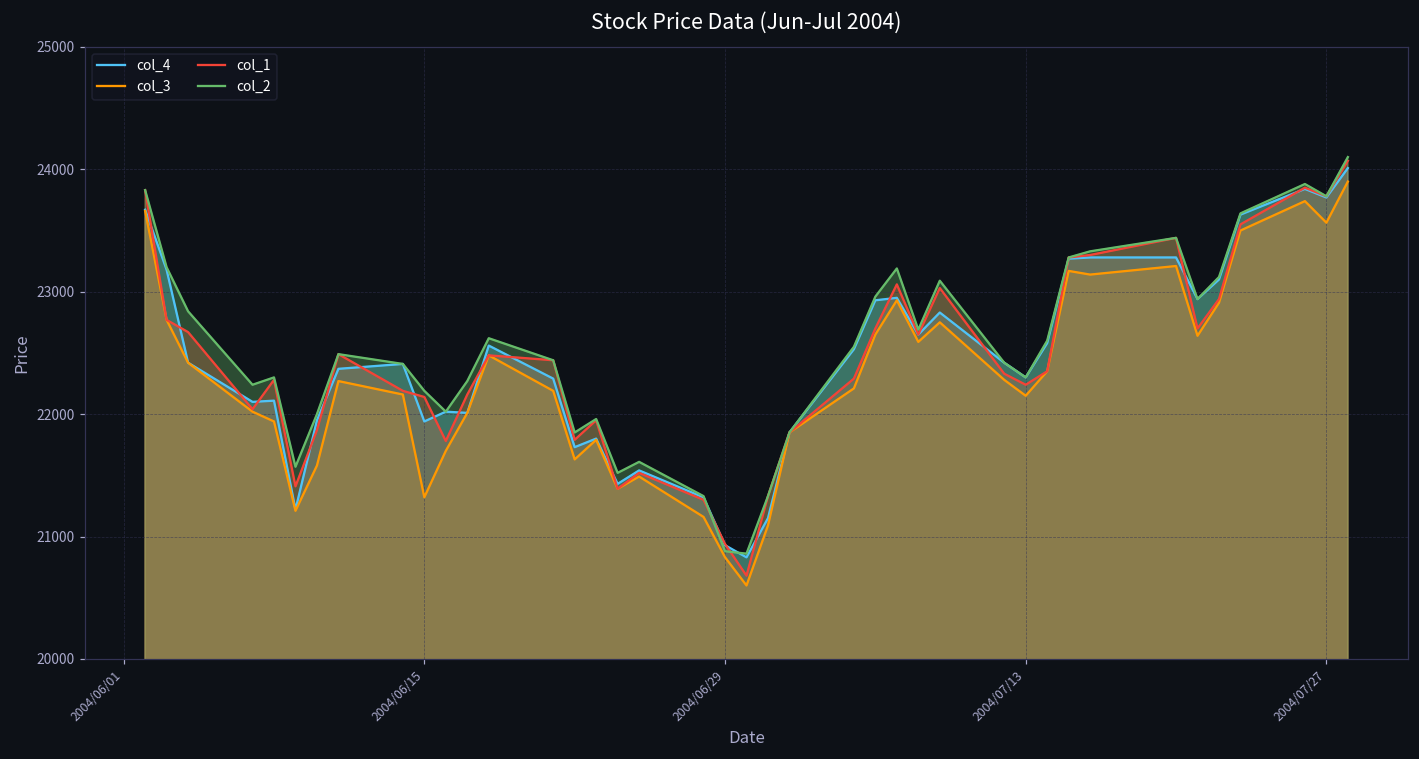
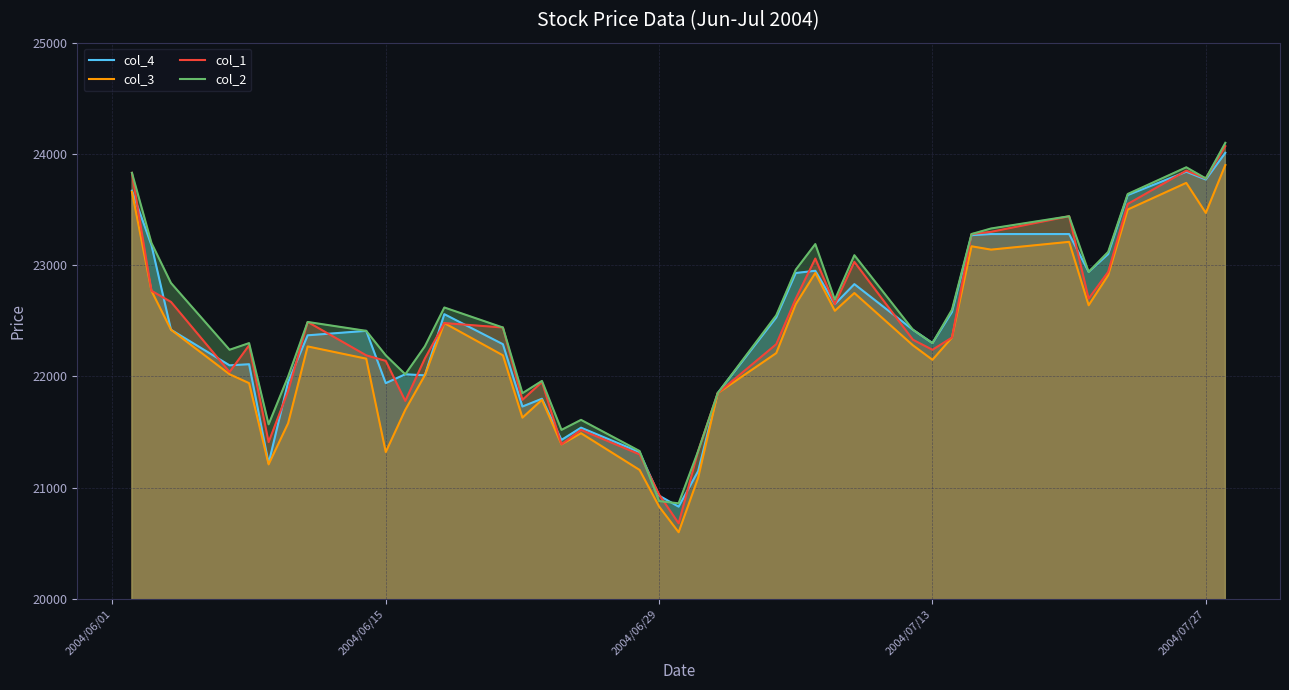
col_3, 2004/07/27: 23560 -> 23470
